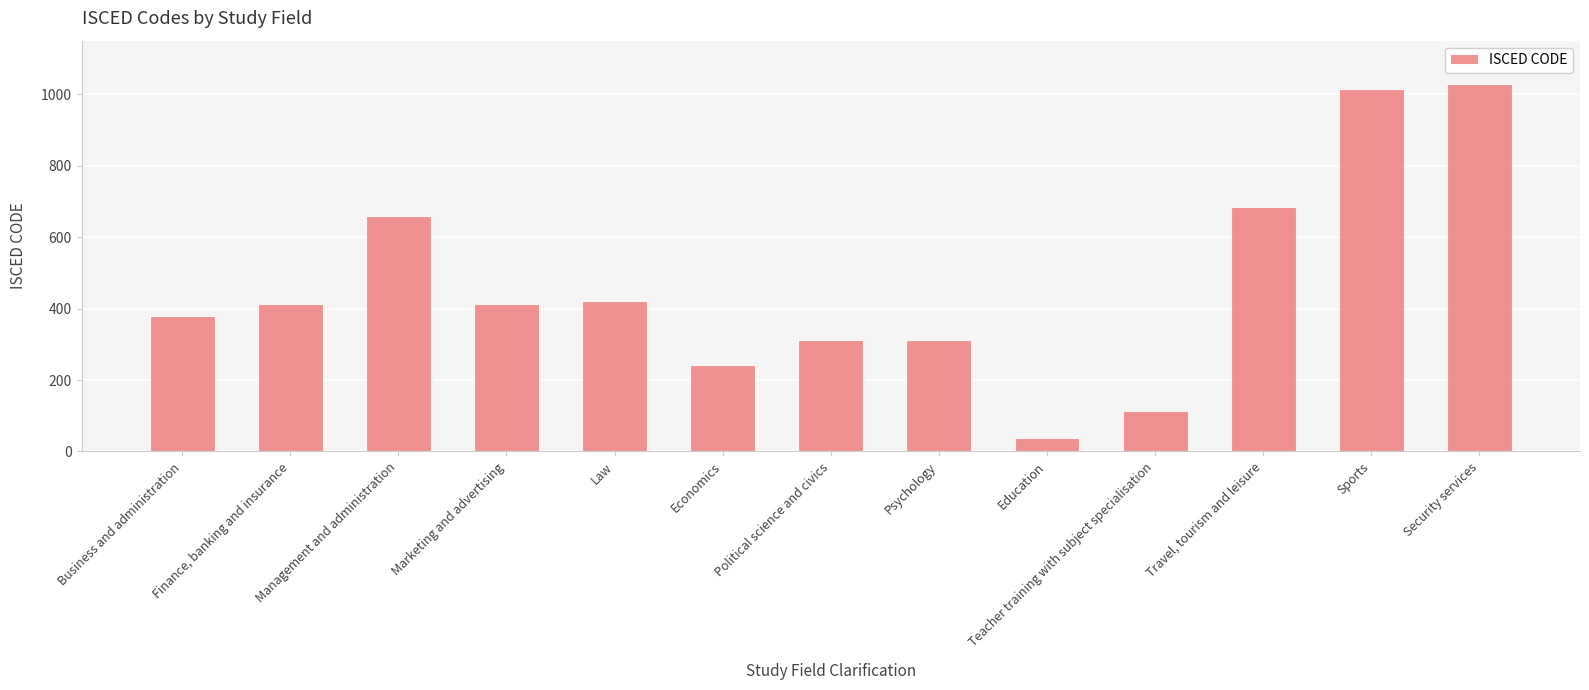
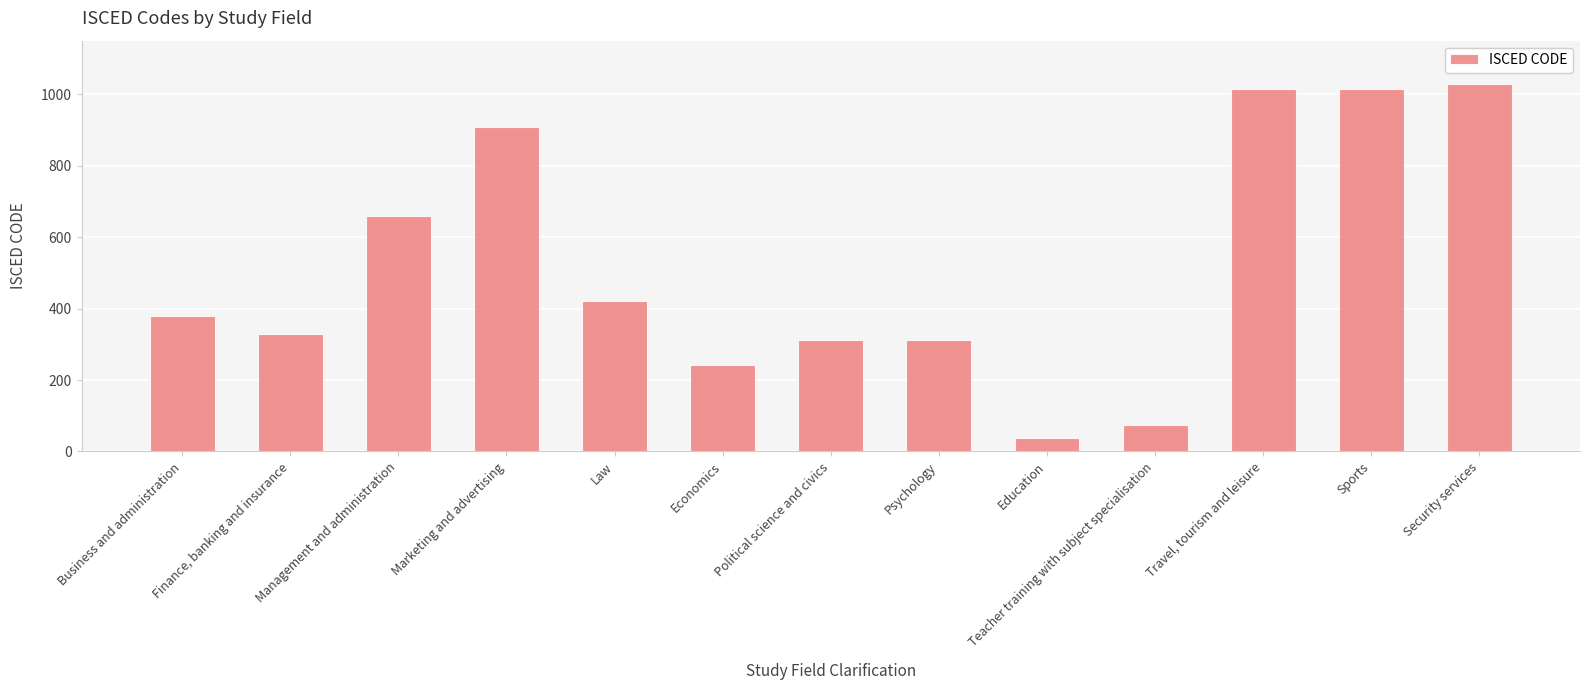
Finance, banking and insurance: 410 -> 330
Marketing and advertising: 410 -> 910
Teacher training with subject specialisation: 110 -> 70
Travel, tourism and leisure: 690 -> 1020
